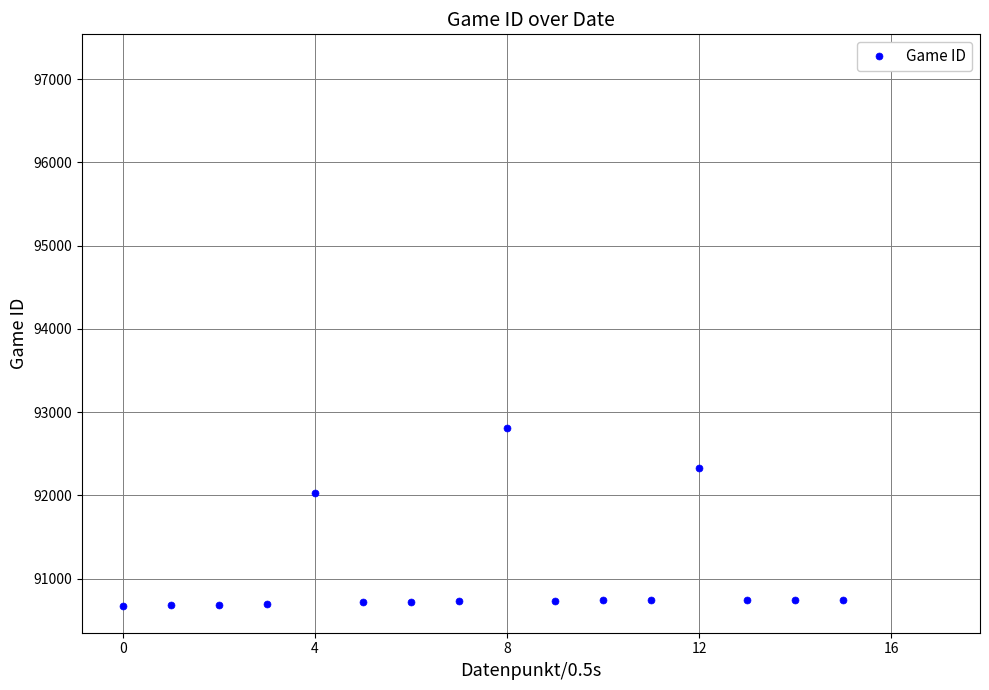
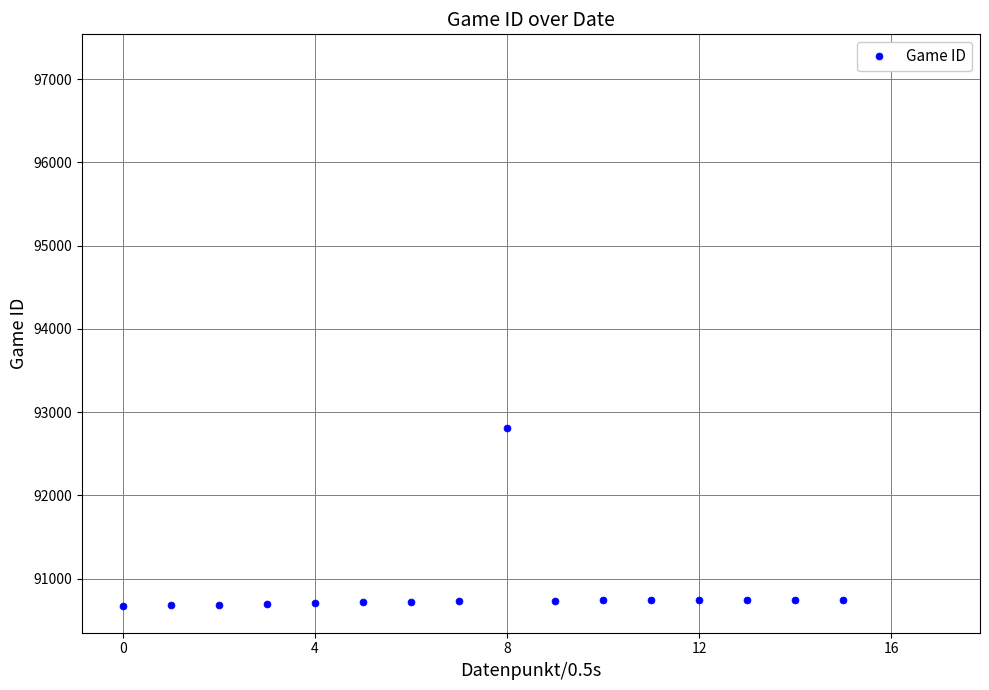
4: 92000 -> 90700
12: 92300 -> 90700
